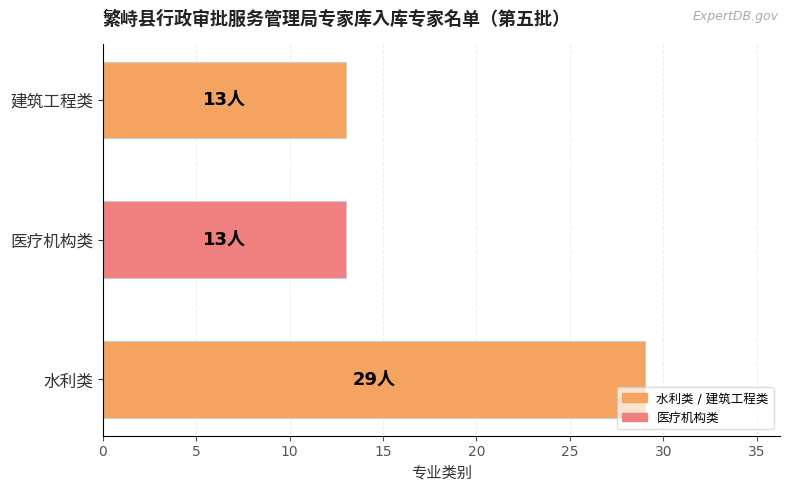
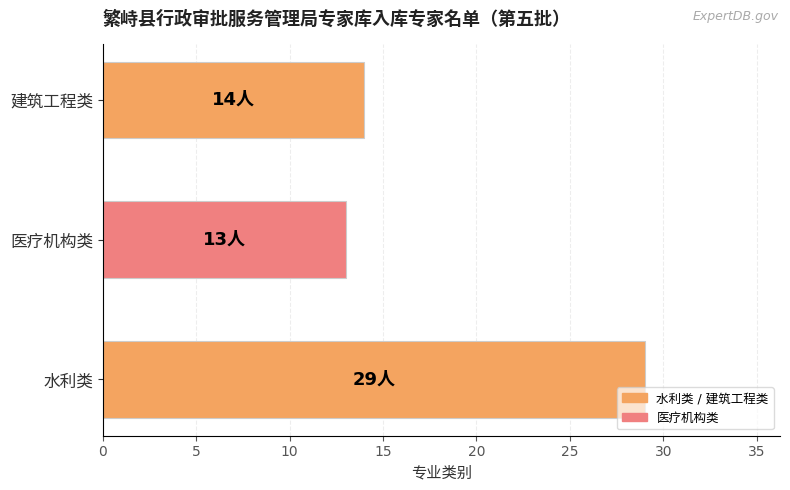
建筑工程类: 13人 -> 14人
